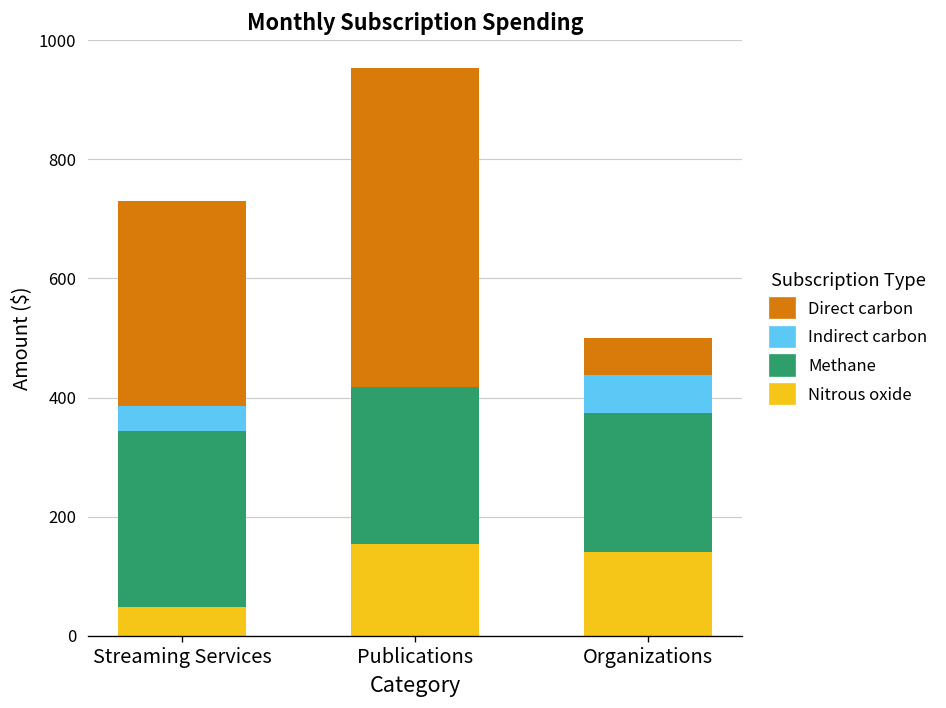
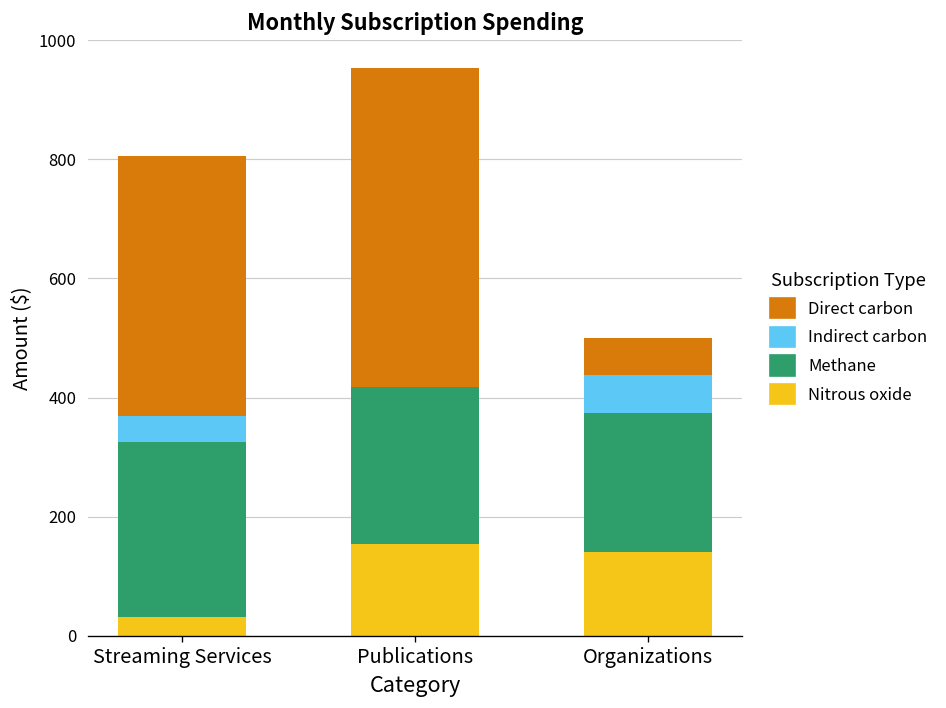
Nitrous oxide, Streaming Services: 50 -> 30
Direct carbon, Streaming Services: 340 -> 440
